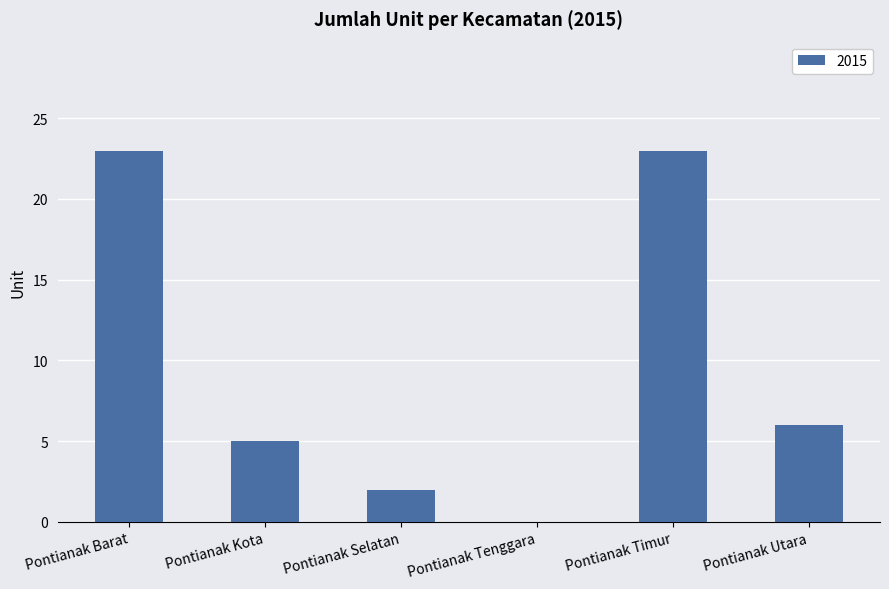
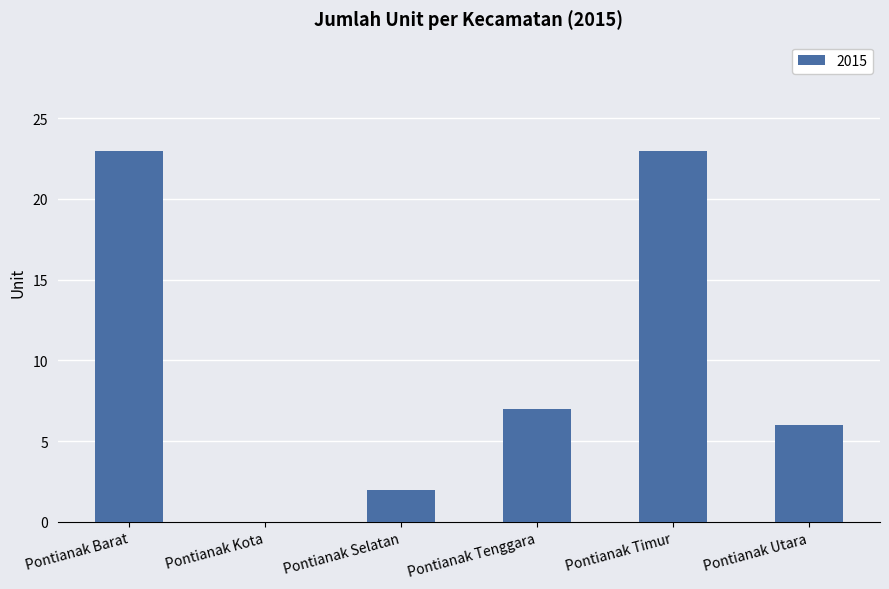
Pontianak Kota: 5 -> 0
Pontianak Tenggara: 0 -> 7
